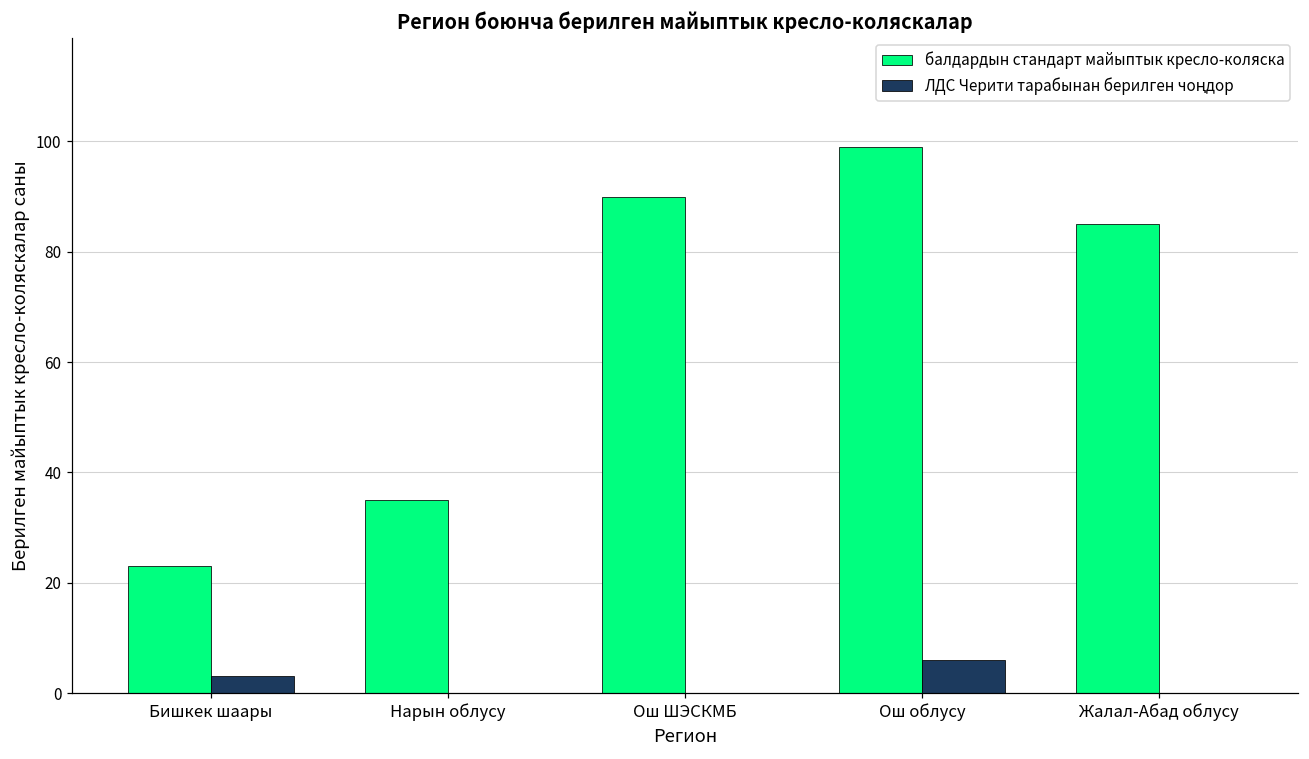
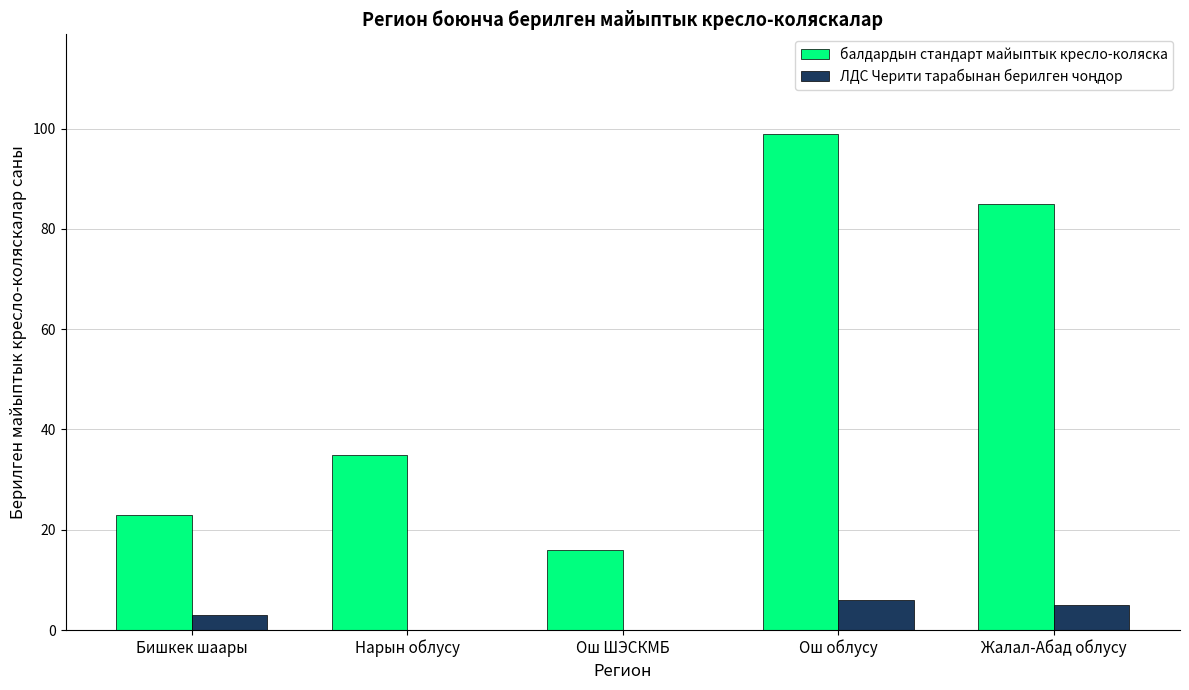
балдардын стандарт майыптык кресло-коляска, Ош ШЭСКМБ: 90 -> 16
ЛДС Черити тарабынан берилген чоңдор, Жалал-Абад облусу: 0 -> 5
